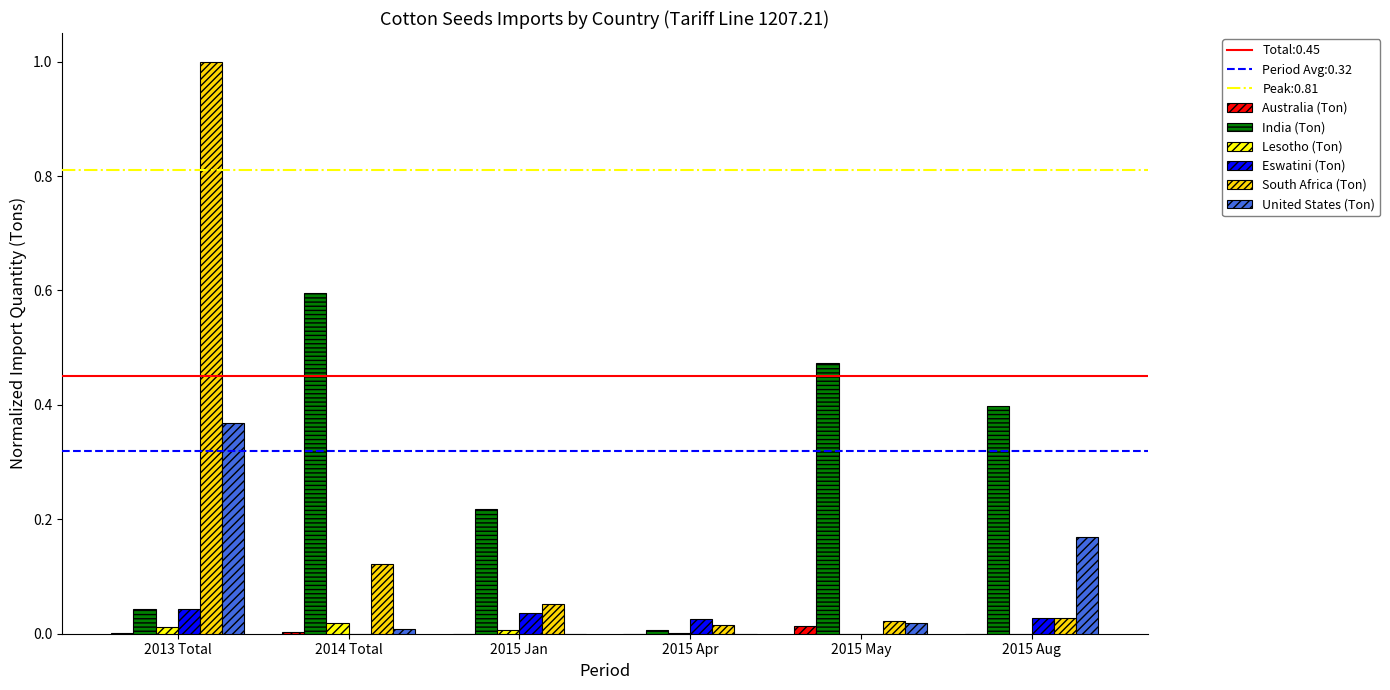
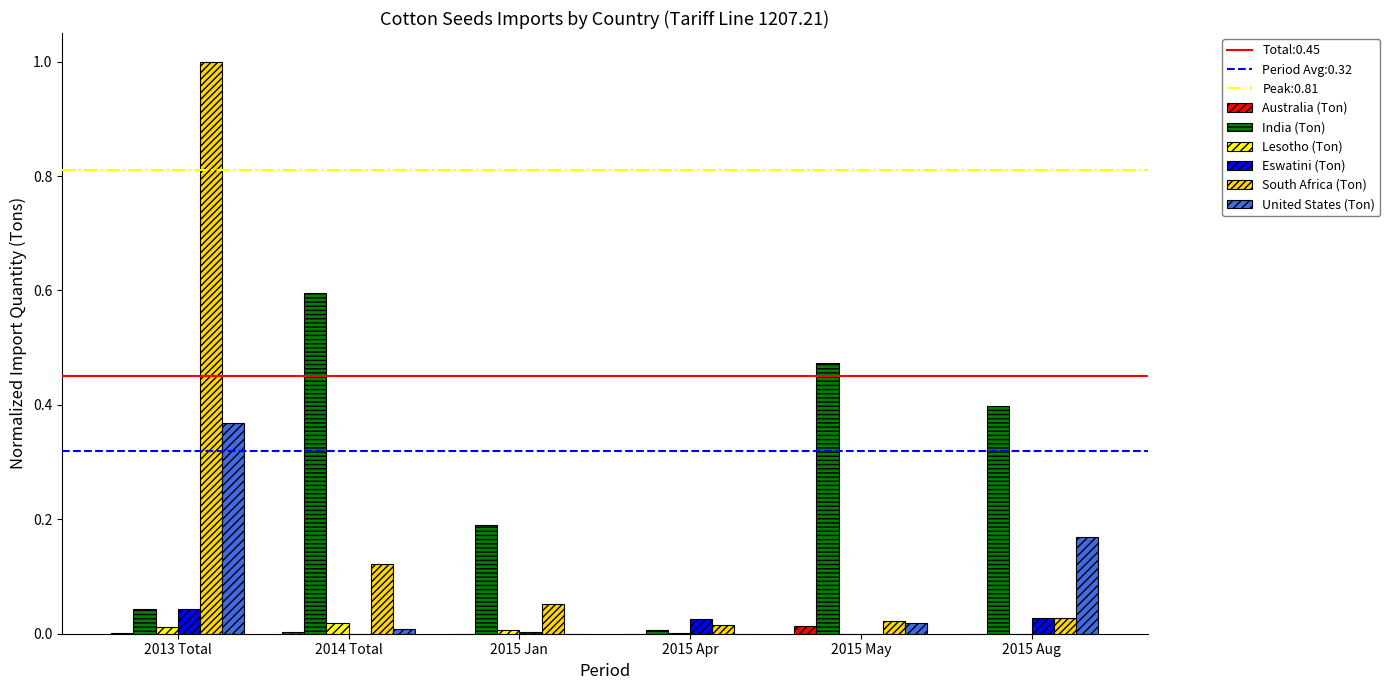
India (Ton), 2015 Jan: 0.22 -> 0.19
Eswatini (Ton), 2015 Jan: 0.04 -> 0.00
